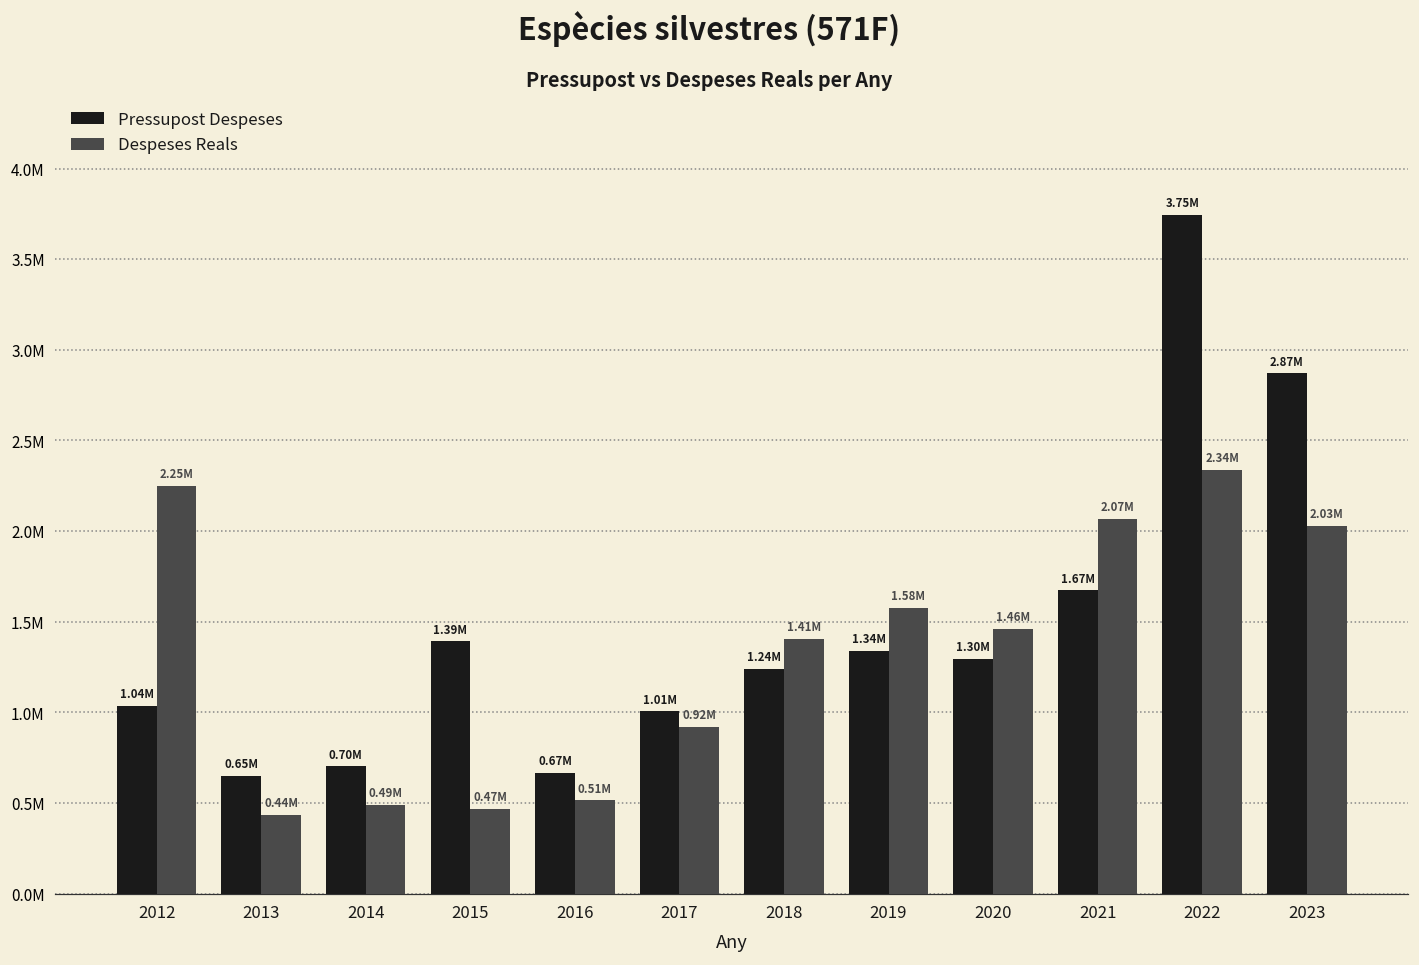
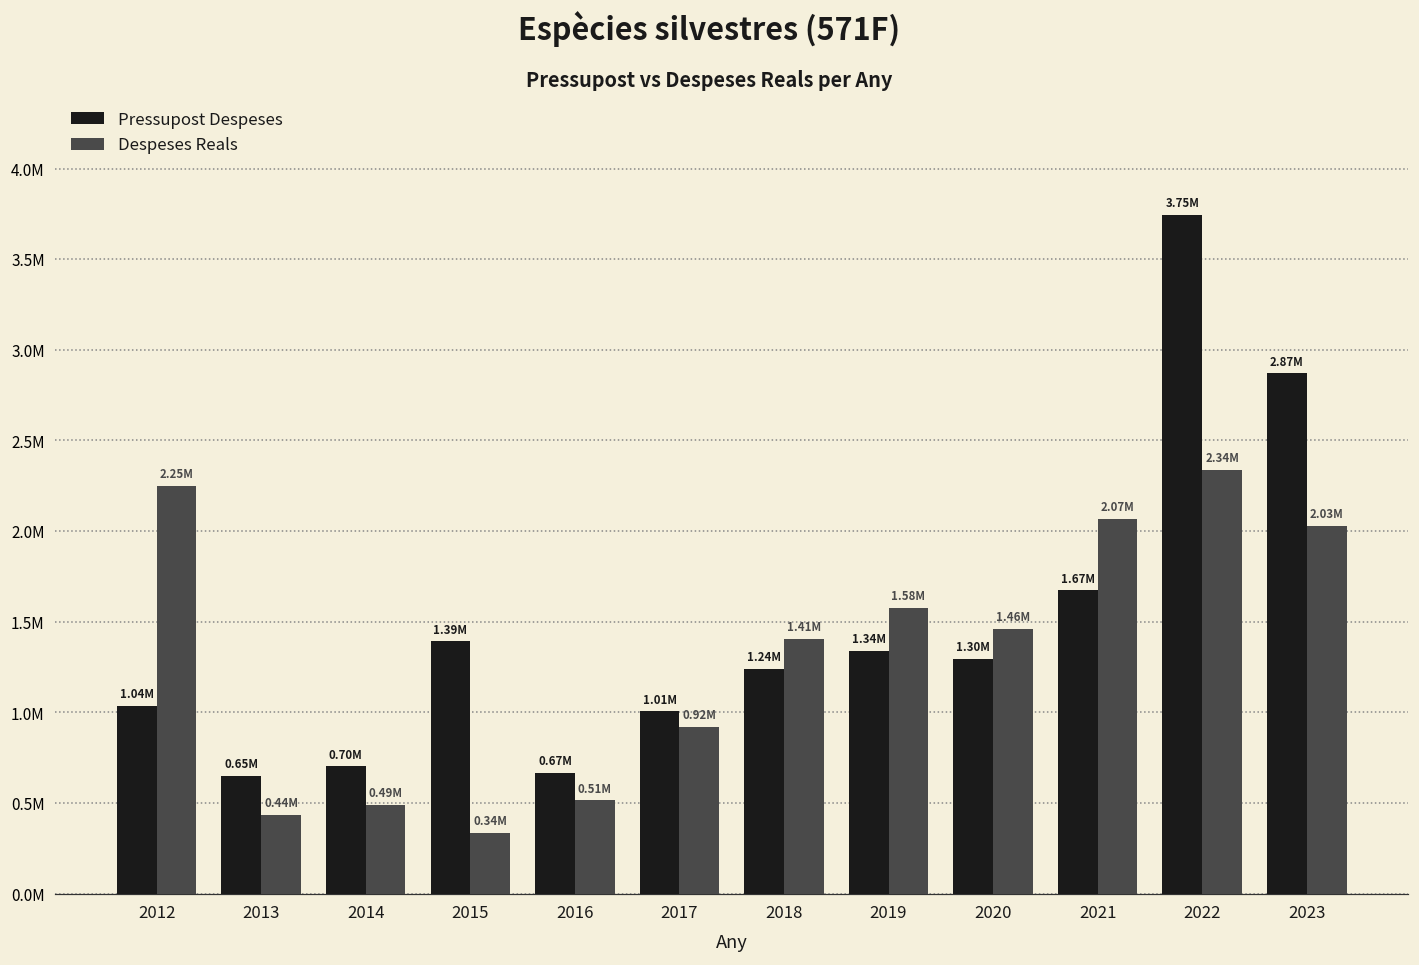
Despeses Reals, 2015: 0.47M -> 0.34M
